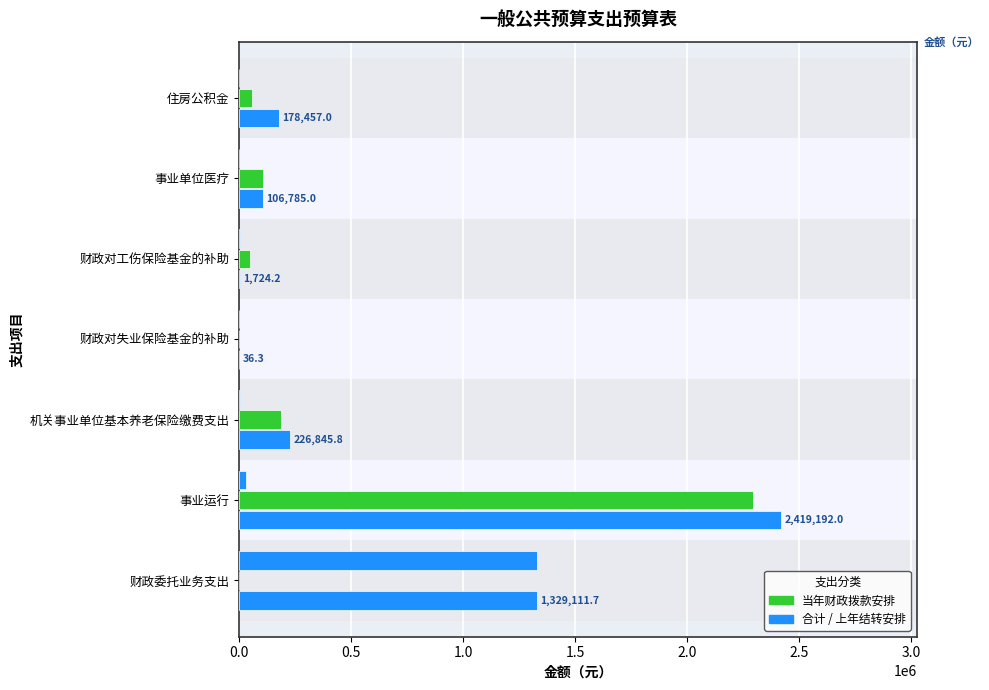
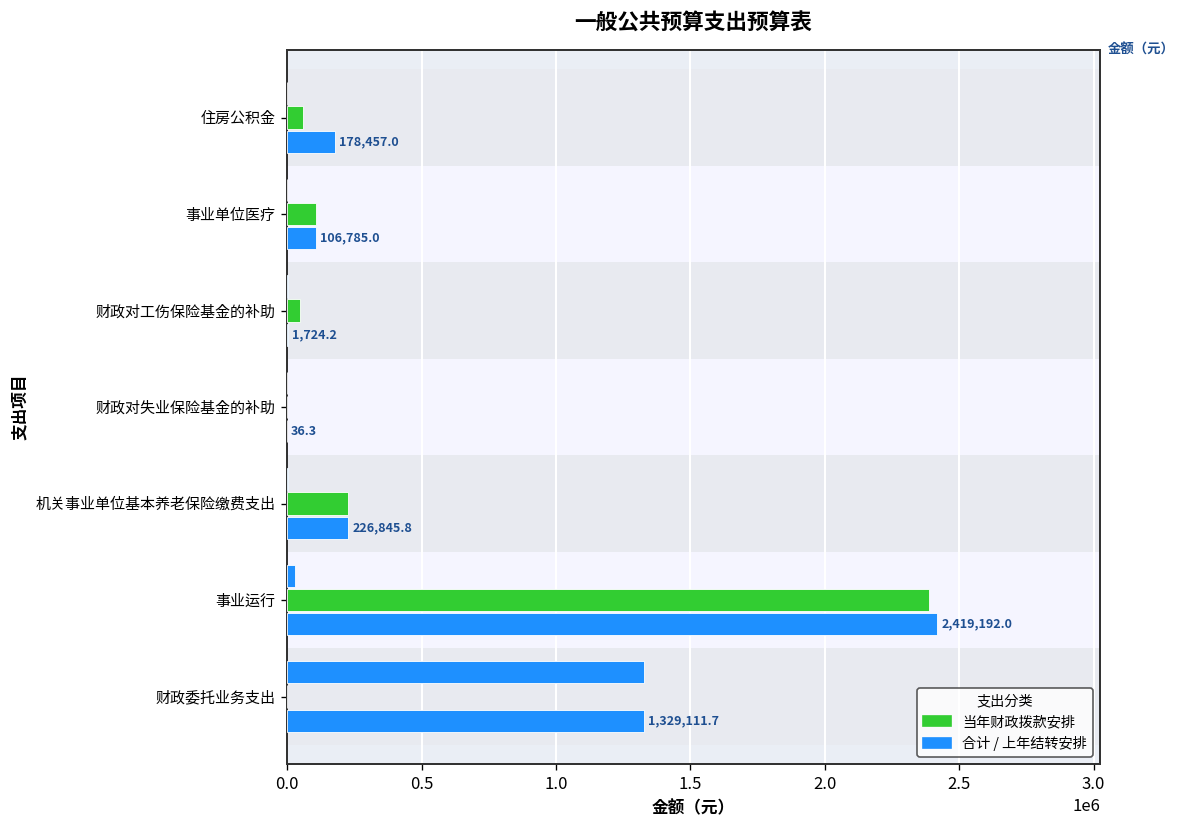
当年财政拨款安排, 机关事业单位基本养老保险缴费支出: 190000 -> 230000
当年财政拨款安排, 事业运行: 2290000 -> 2390000
